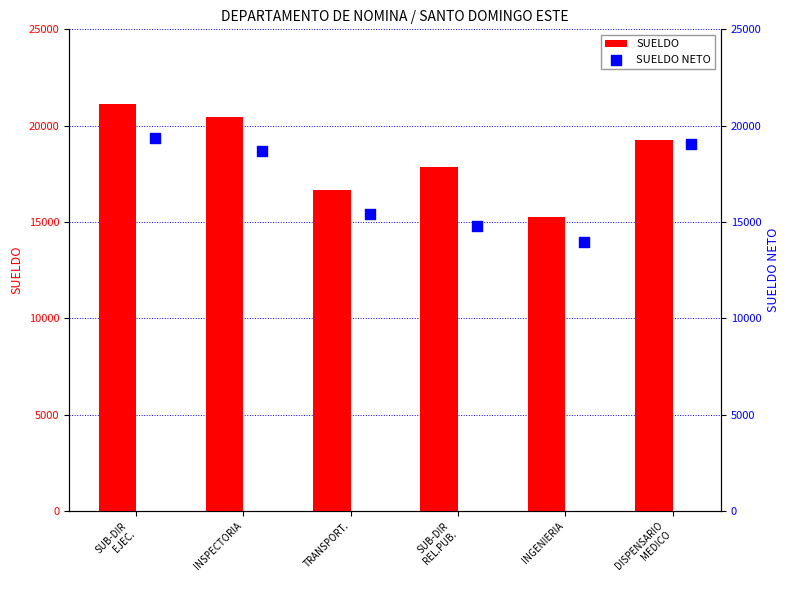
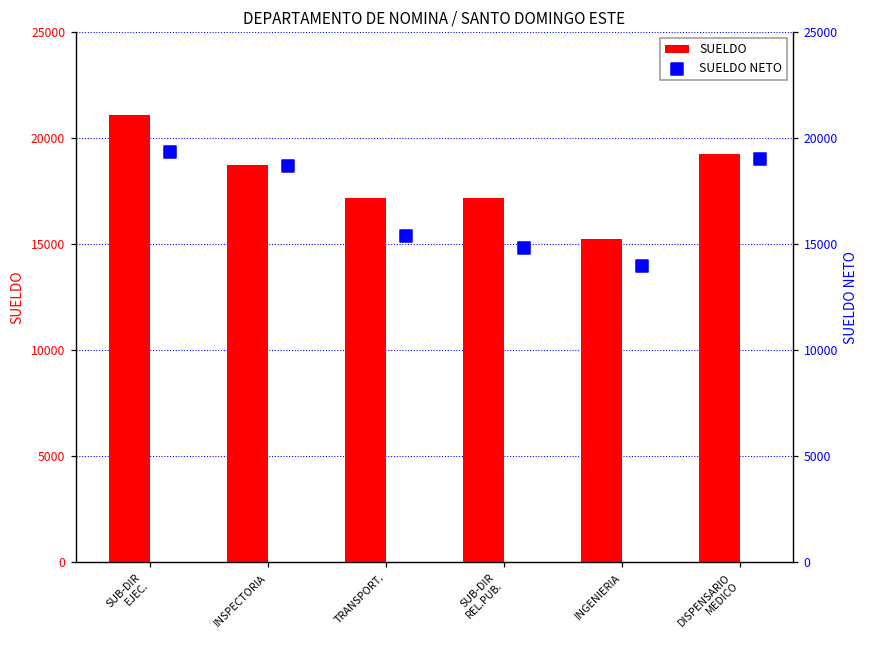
SUELDO, INSPECTORIA: 20400 -> 18800
SUELDO, TRANSPORT.: 16700 -> 17200
SUELDO, SUB-DIR REL.PUB.: 17900 -> 17200
